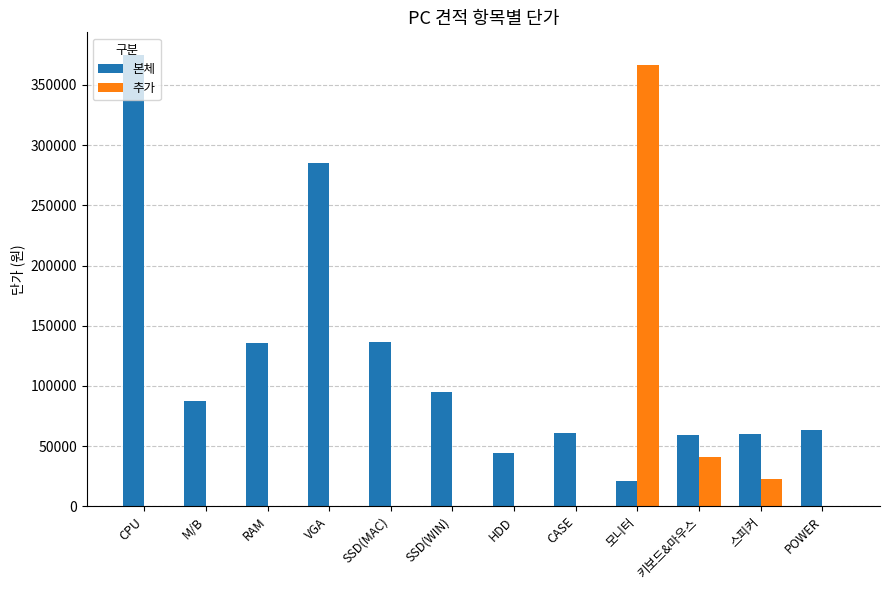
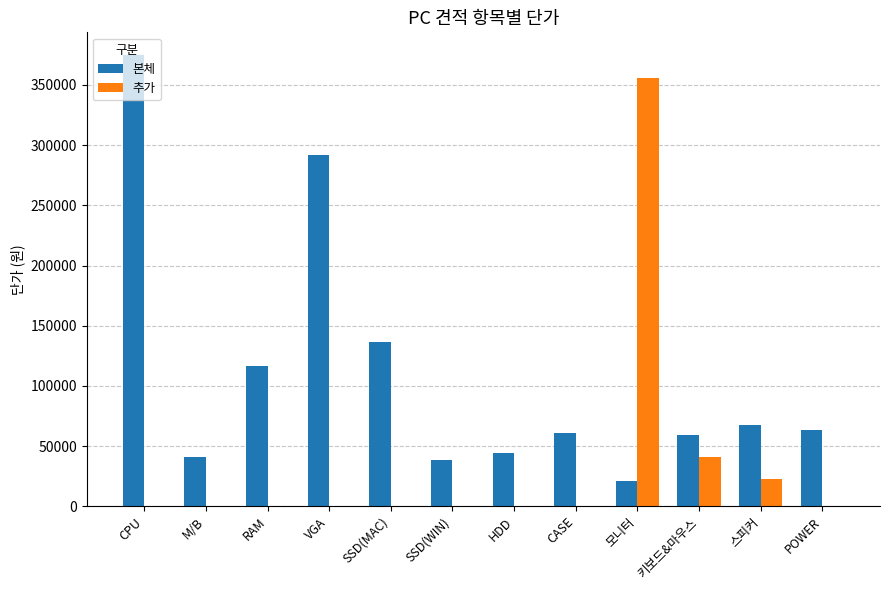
본체, M/B: 87000 -> 41000
본체, RAM: 136000 -> 116000
본체, VGA: 285000 -> 292000
본체, SSD(WIN): 95000 -> 39000
추가, 모니터: 366000 -> 356000
본체, 스피커: 60000 -> 68000
